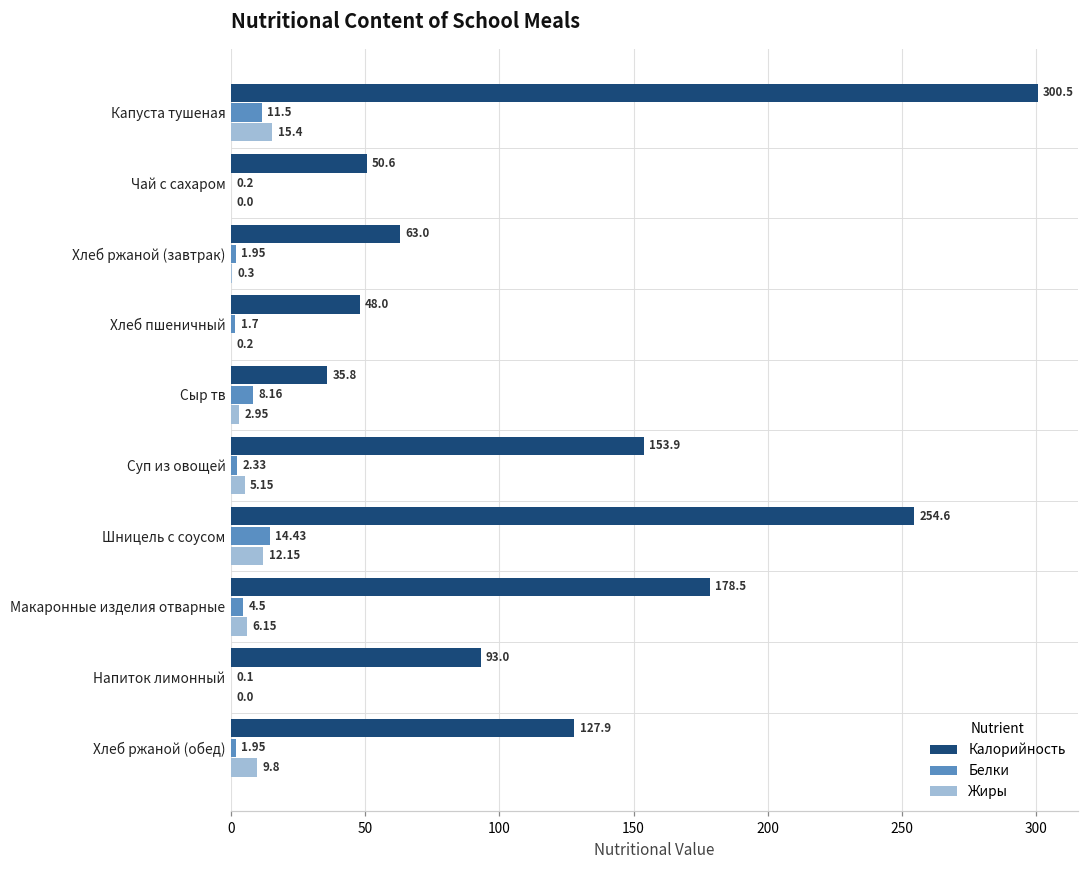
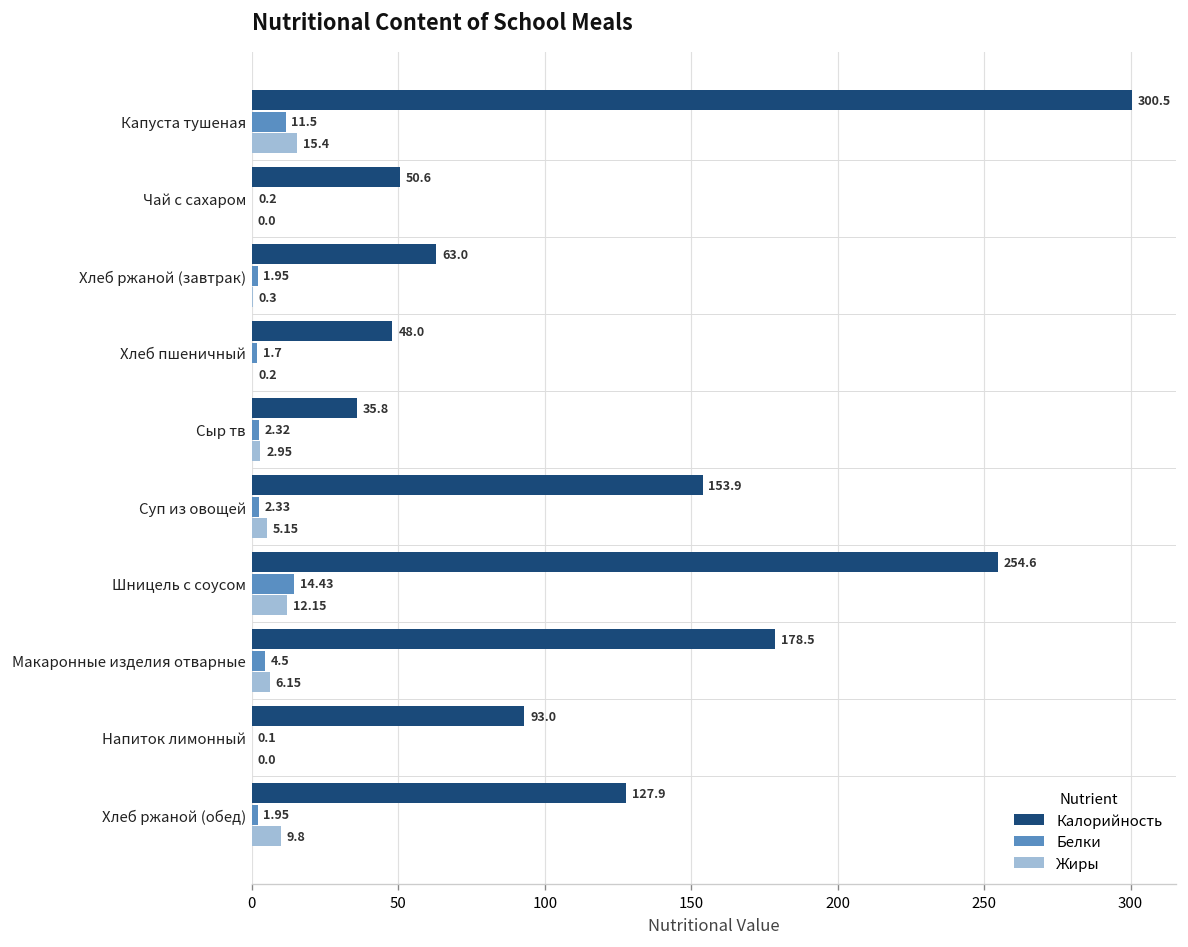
Белки, Сыр тв: 8.16 -> 2.32
